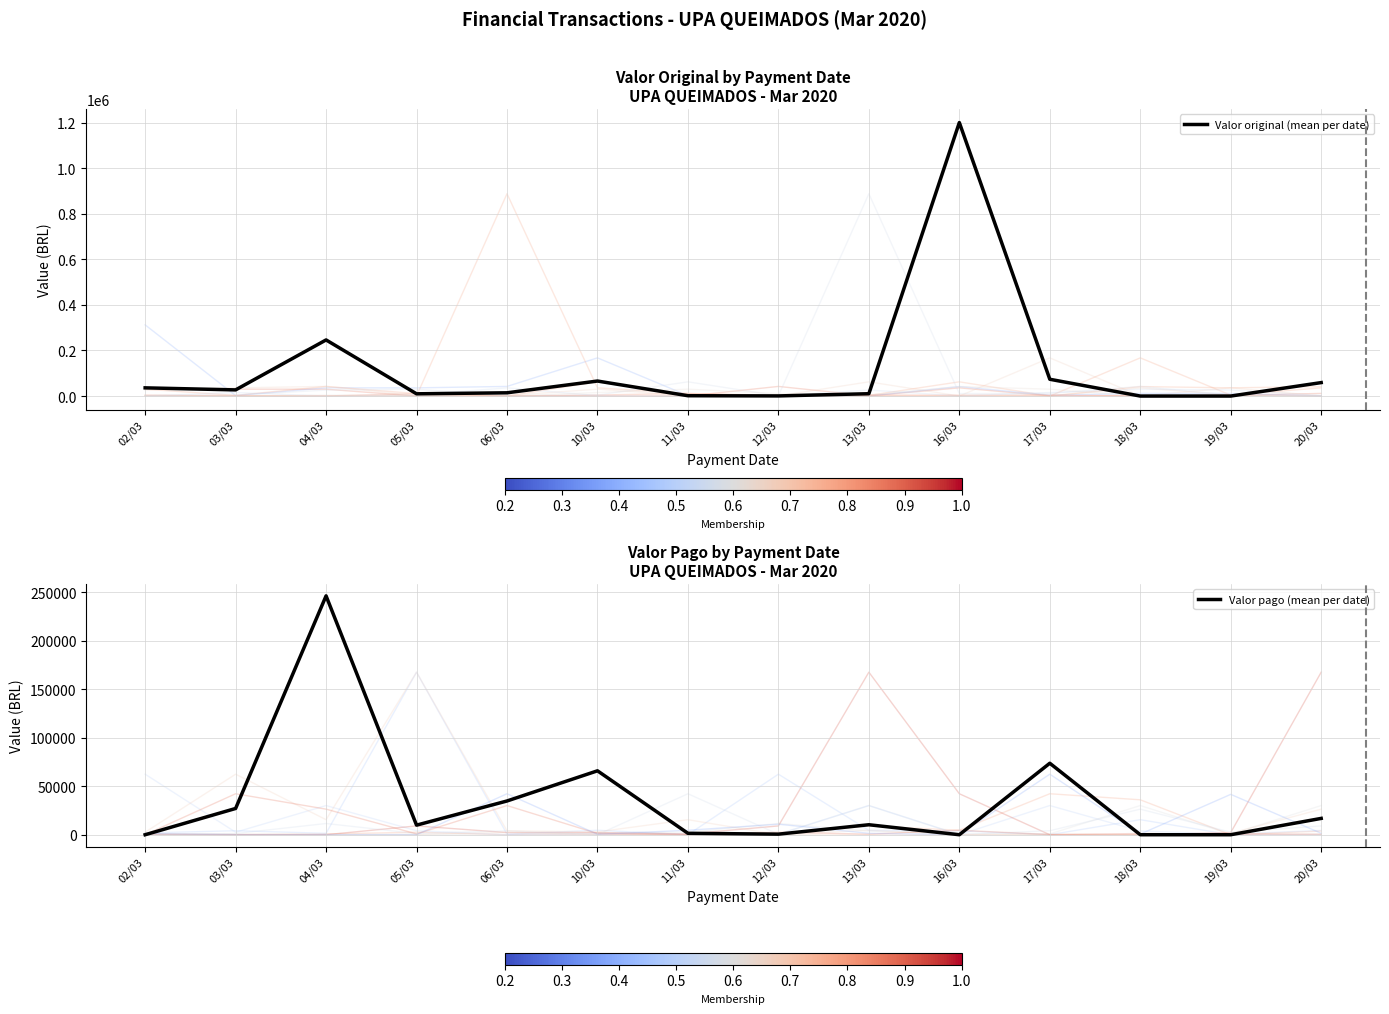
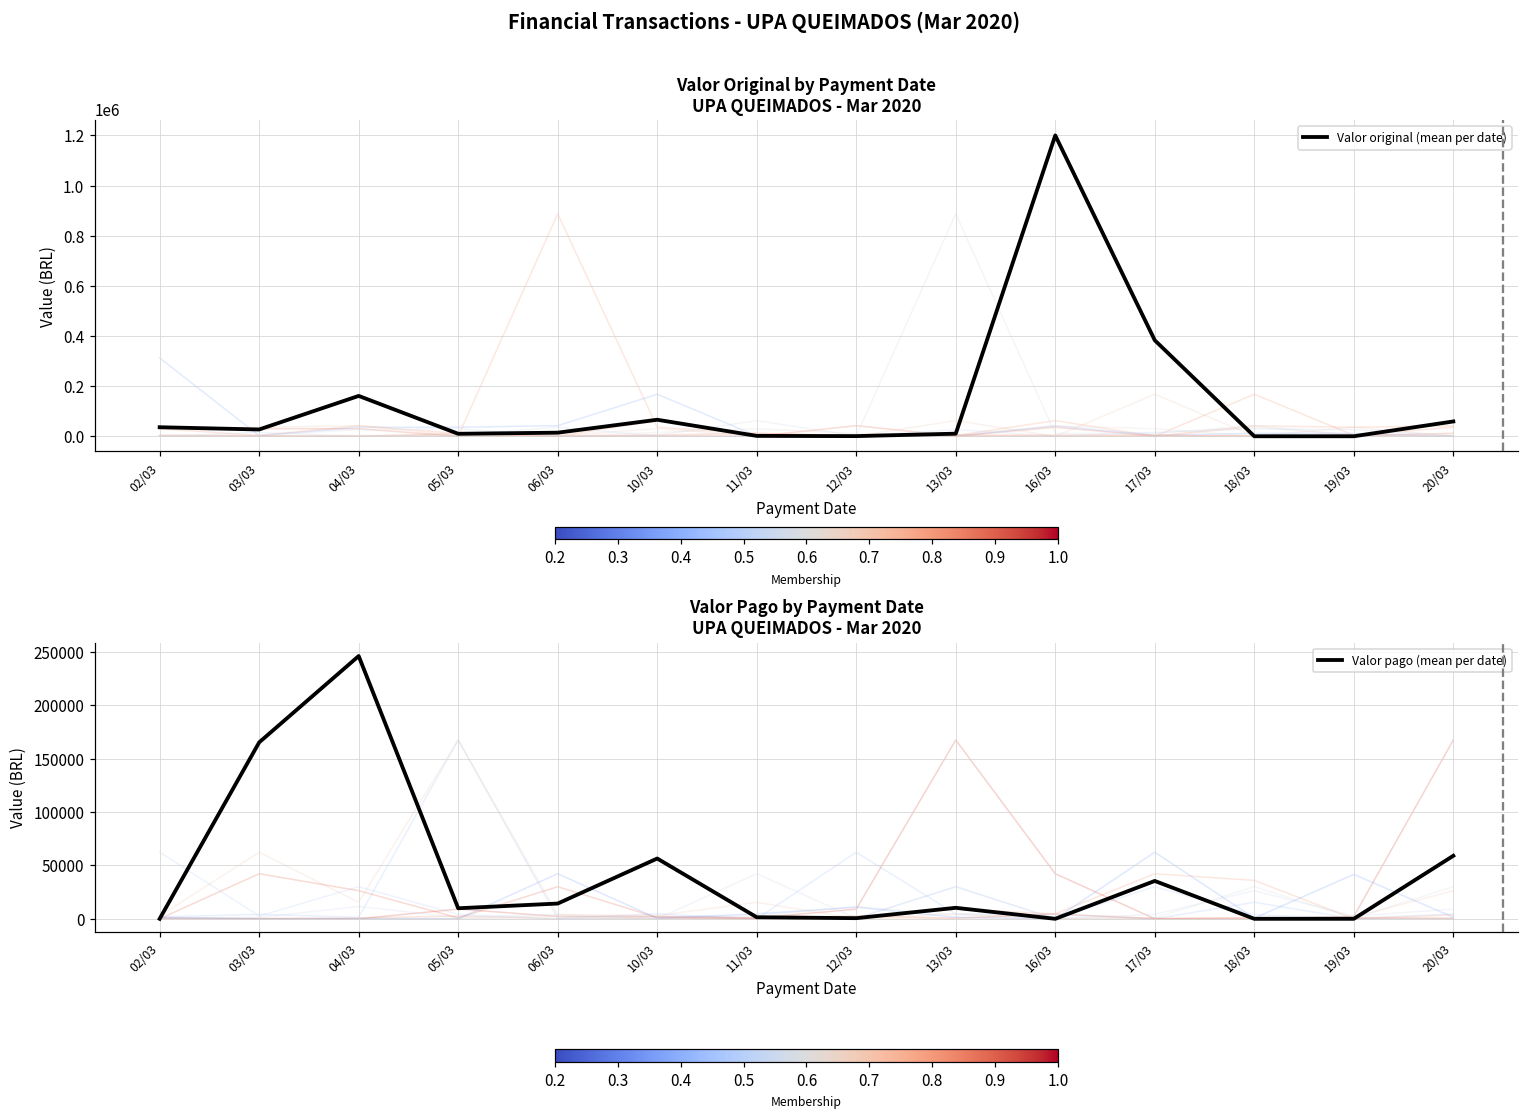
Valor Original by Payment Date UPA QUEIMADOS - Mar 2020, Valor original (mean per date), 04/03: 250000 -> 160000
Valor Original by Payment Date UPA QUEIMADOS - Mar 2020, Valor original (mean per date), 17/03: 70000 -> 380000
Valor Pago by Payment Date UPA QUEIMADOS - Mar 2020, Valor pago (mean per date), 03/03: 30000 -> 170000
Valor Pago by Payment Date UPA QUEIMADOS - Mar 2020, Valor pago (mean per date), 06/03: 30000 -> 10000
Valor Pago by Payment Date UPA QUEIMADOS - Mar 2020, Valor pago (mean per date), 10/03: 70000 -> 60000
Valor Pago by Payment Date UPA QUEIMADOS - Mar 2020, Valor pago (mean per date), 17/03: 70000 -> 40000
Valor Pago by Payment Date UPA QUEIMADOS - Mar 2020, Valor pago (mean per date), 20/03: 20000 -> 60000
